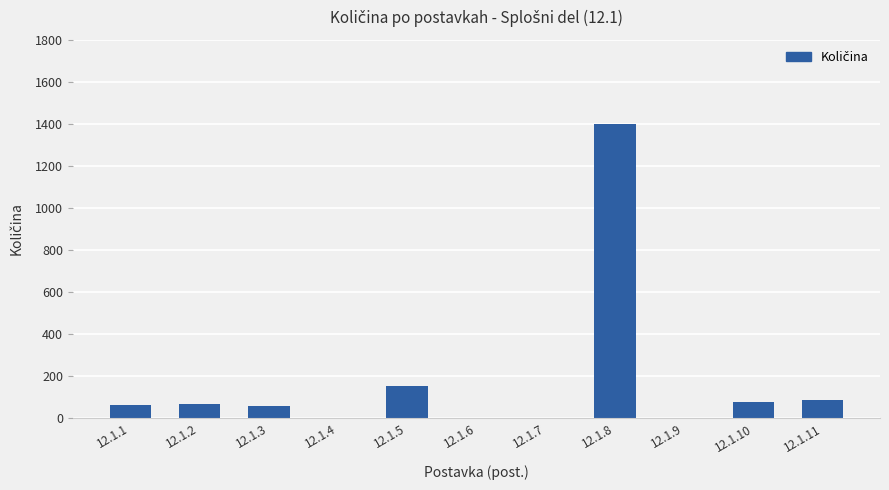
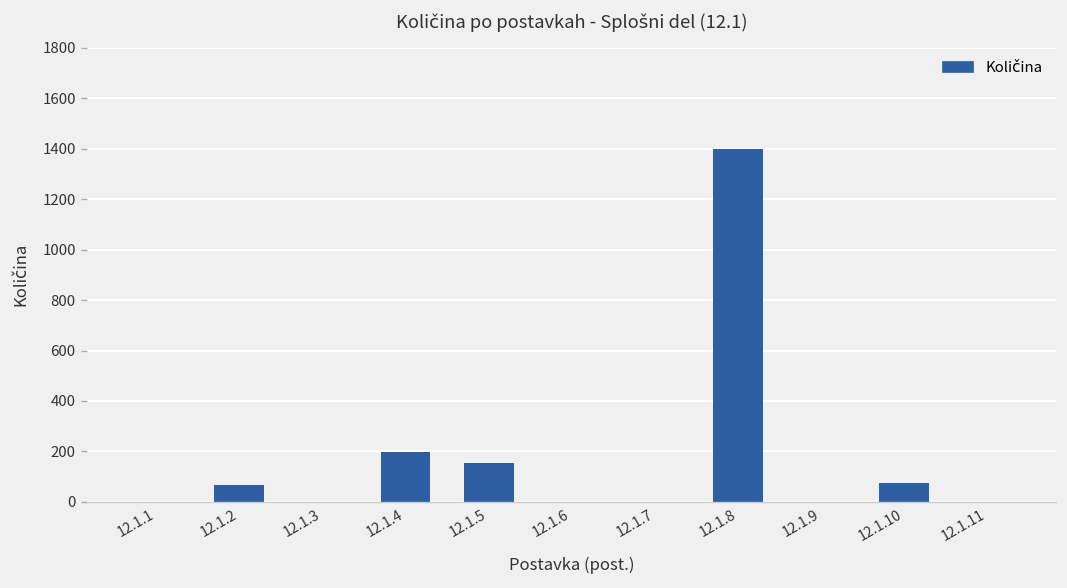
12.1.1: 60 -> 0
12.1.3: 60 -> 0
12.1.4: 0 -> 200
12.1.11: 90 -> 0
